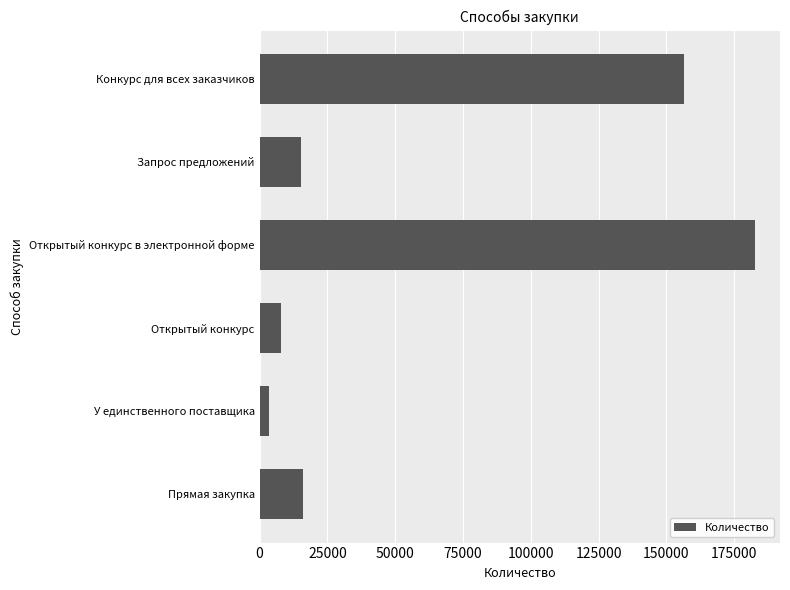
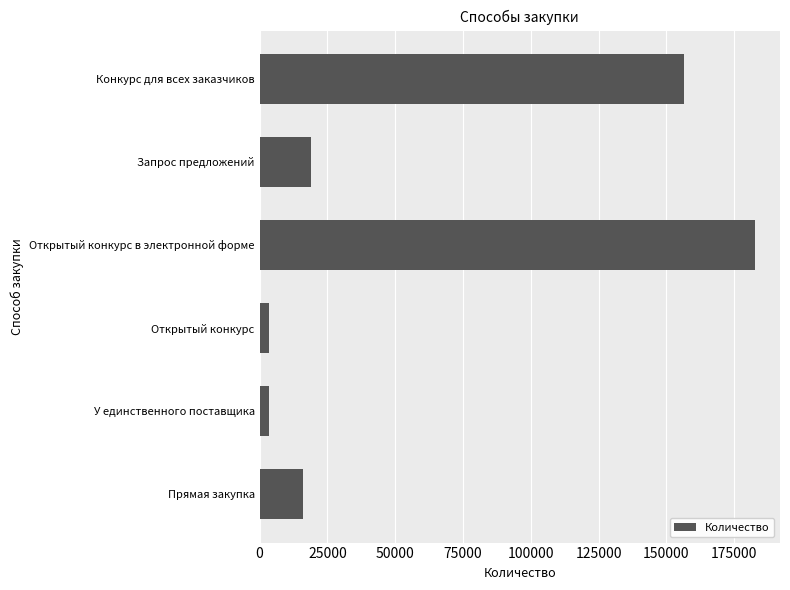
Запрос предложений: 15000 -> 19000
Открытый конкурс: 8000 -> 3000
